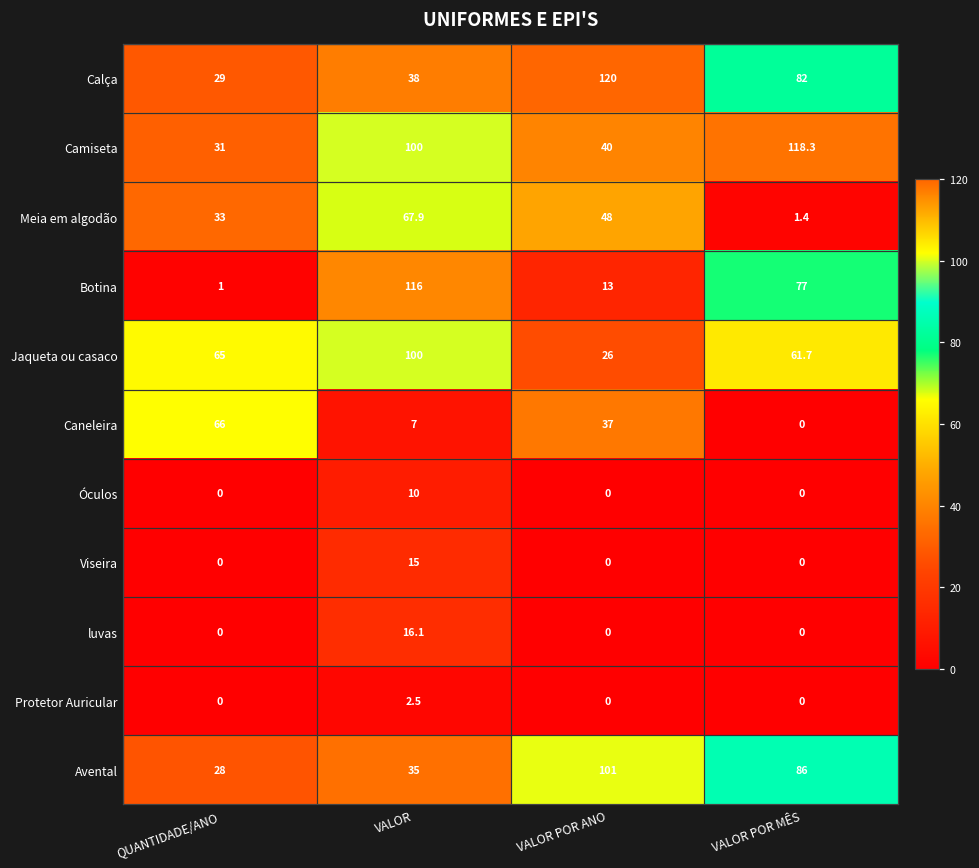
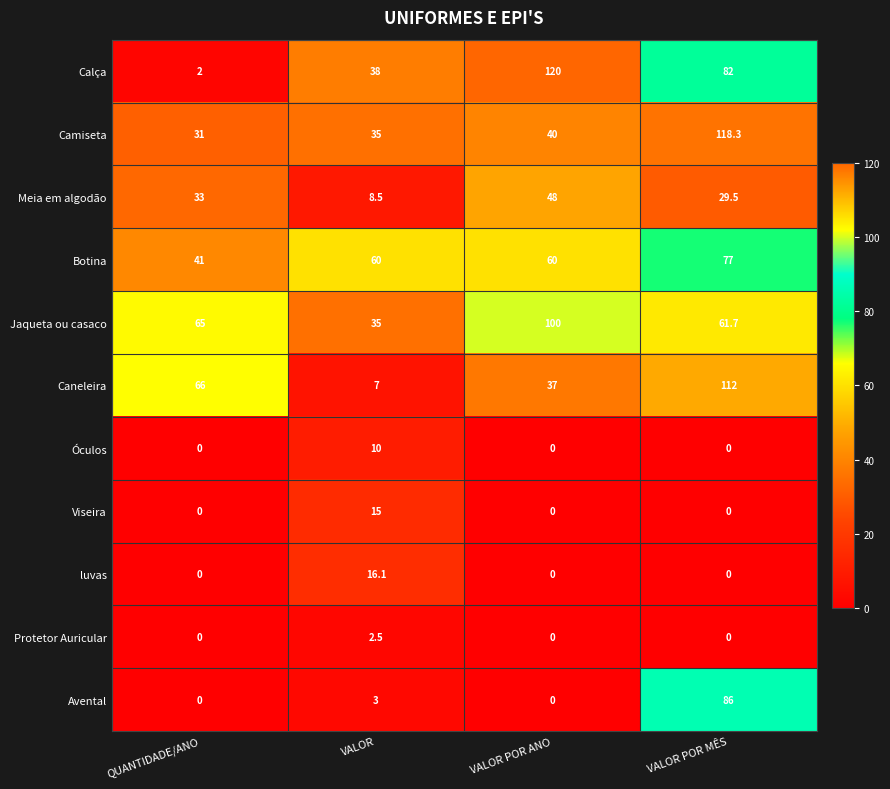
Calça, QUANTIDADE/ANO: 29 -> 2
Camiseta, VALOR: 100 -> 35
Meia em algodão, VALOR: 67.9 -> 8.5
Meia em algodão, VALOR POR MÊS: 1.4 -> 29.5
Botina, QUANTIDADE/ANO: 1 -> 41
Botina, VALOR: 116 -> 60
Botina, VALOR POR ANO: 13 -> 60
Jaqueta ou casaco, VALOR: 100 -> 35
Jaqueta ou casaco, VALOR POR ANO: 26 -> 100
Caneleira, VALOR POR MÊS: 0 -> 112
Avental, QUANTIDADE/ANO: 28 -> 0
Avental, VALOR: 35 -> 3
Avental, VALOR POR ANO: 101 -> 0
